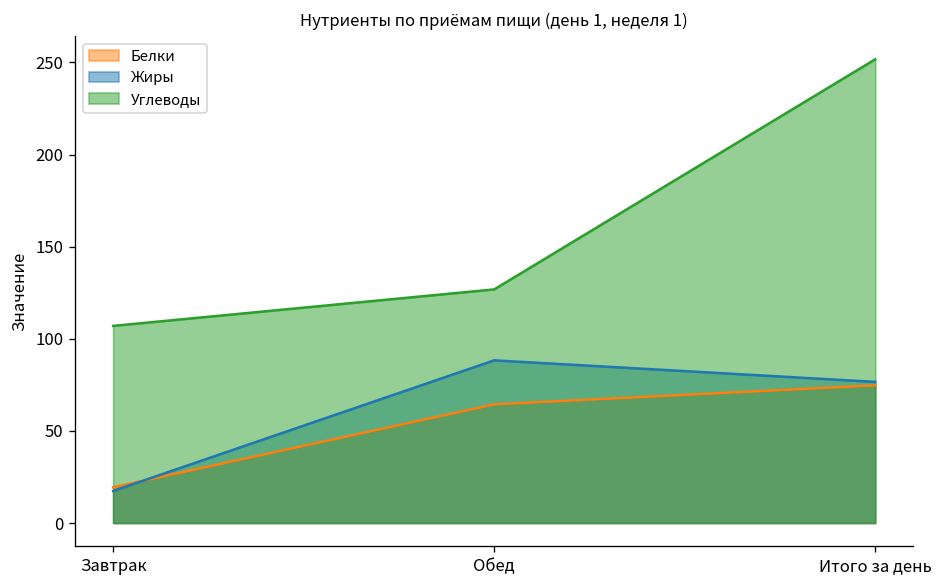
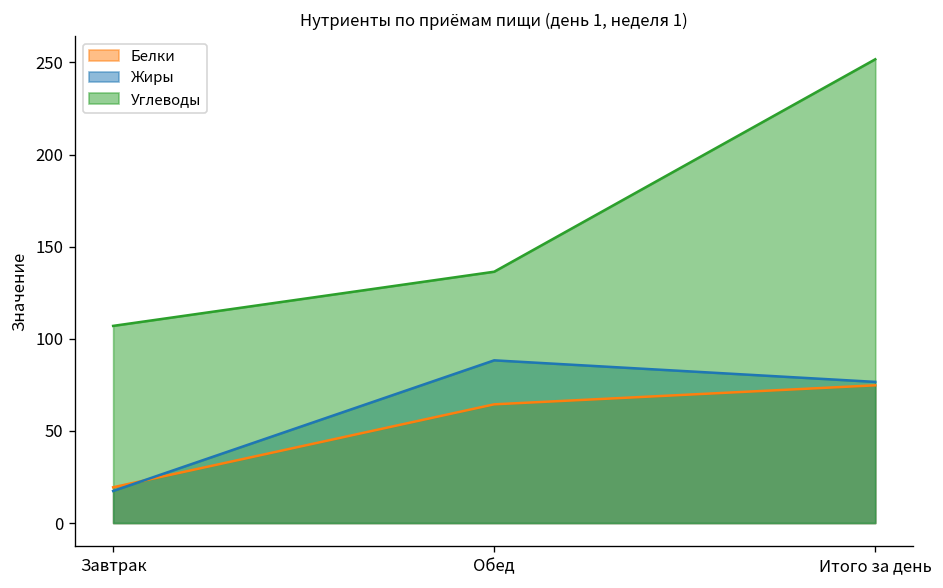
Углеводы, Обед: 127 -> 136
